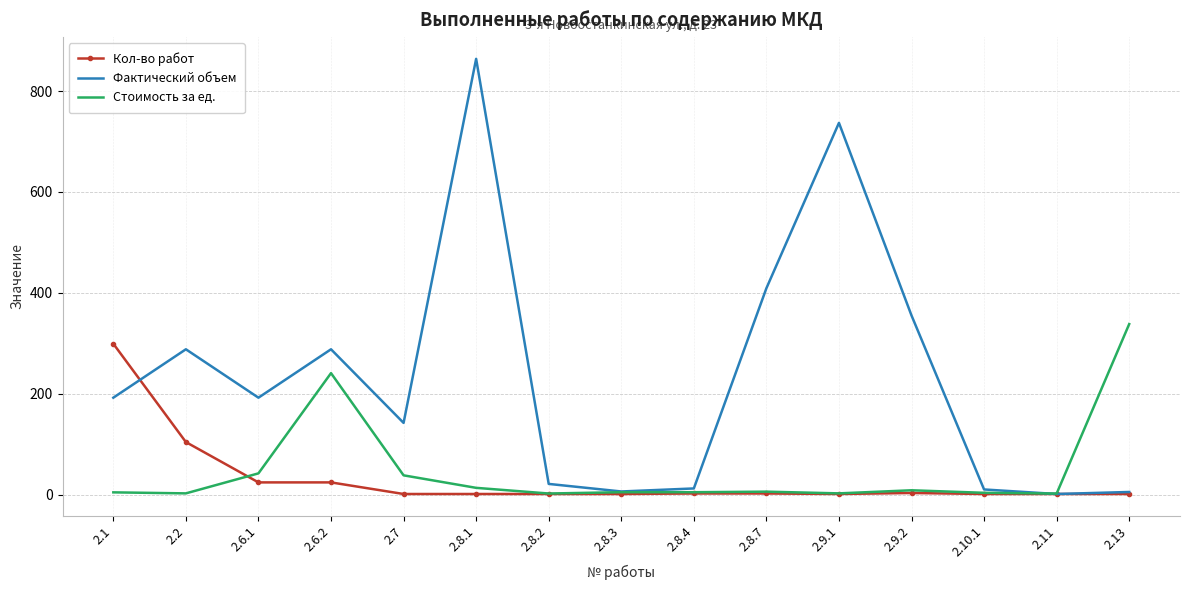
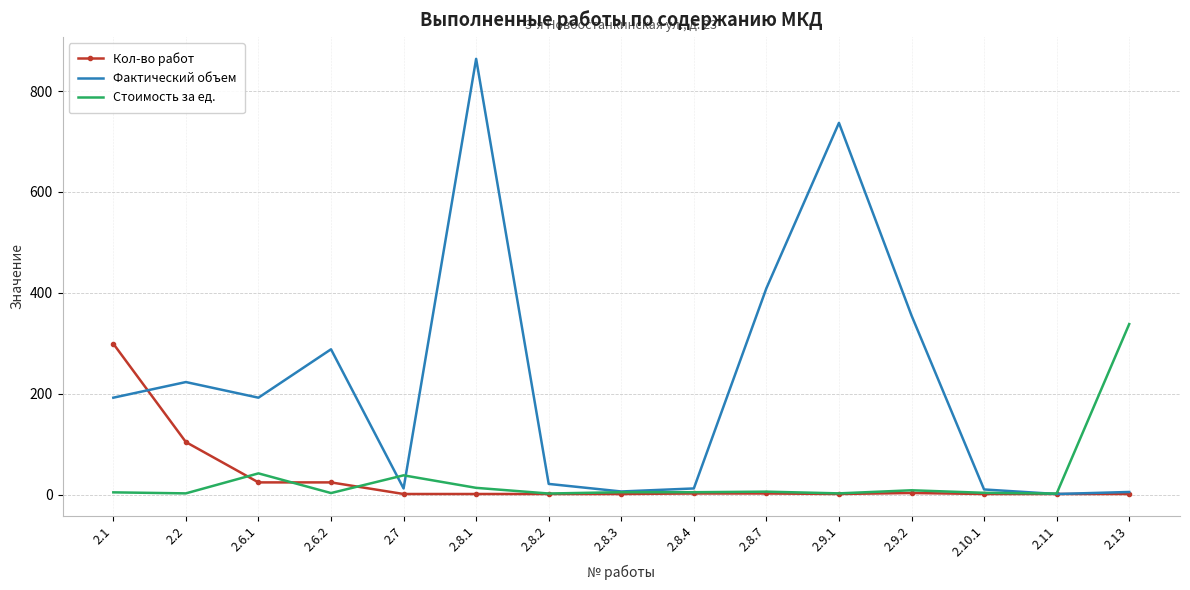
Фактический объем, 2.2: 290 -> 220
Стоимость за ед., 2.6.2: 240 -> 0
Фактический объем, 2.7: 140 -> 10
